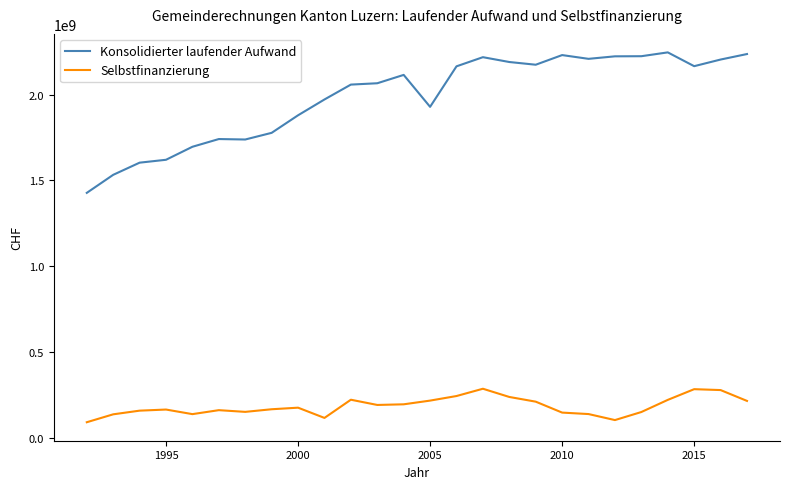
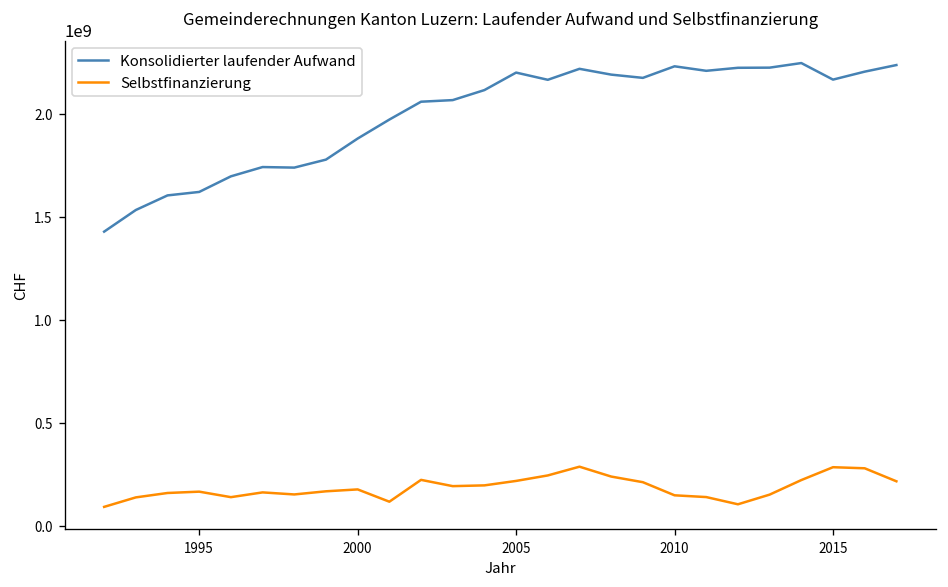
Konsolidierter laufender Aufwand, 2005: 1930000000 -> 2200000000
